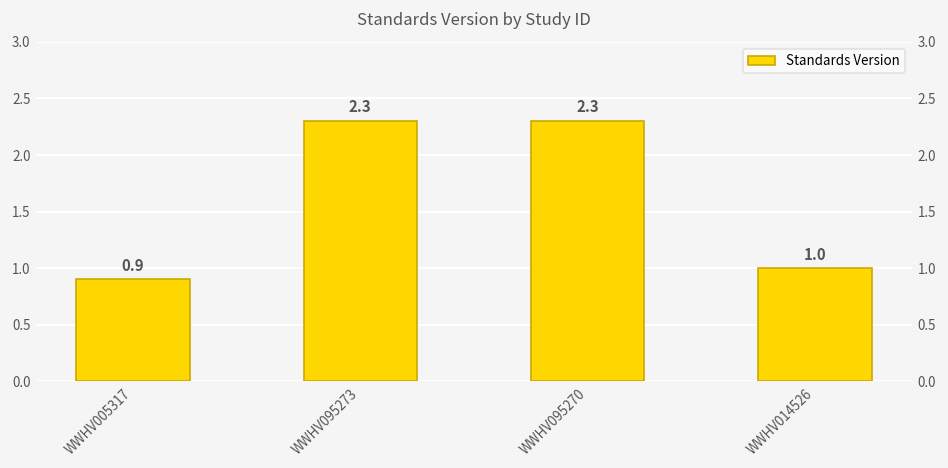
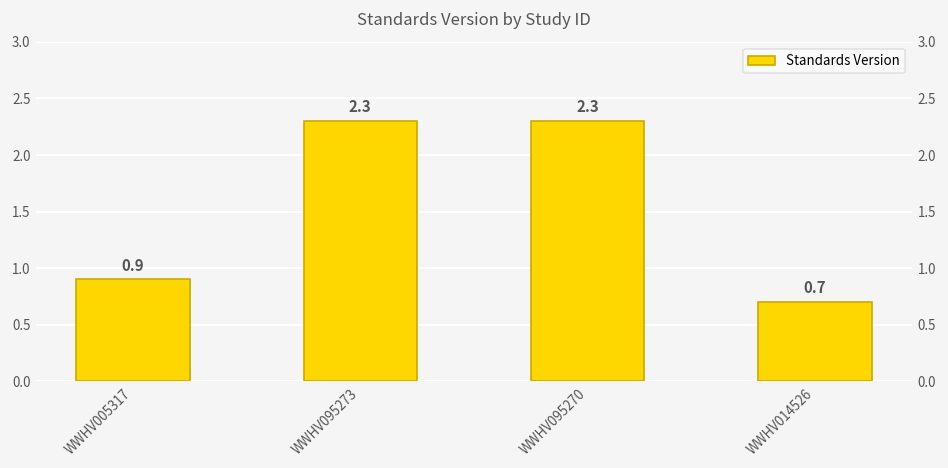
WWHV014526: 1.0 -> 0.7
